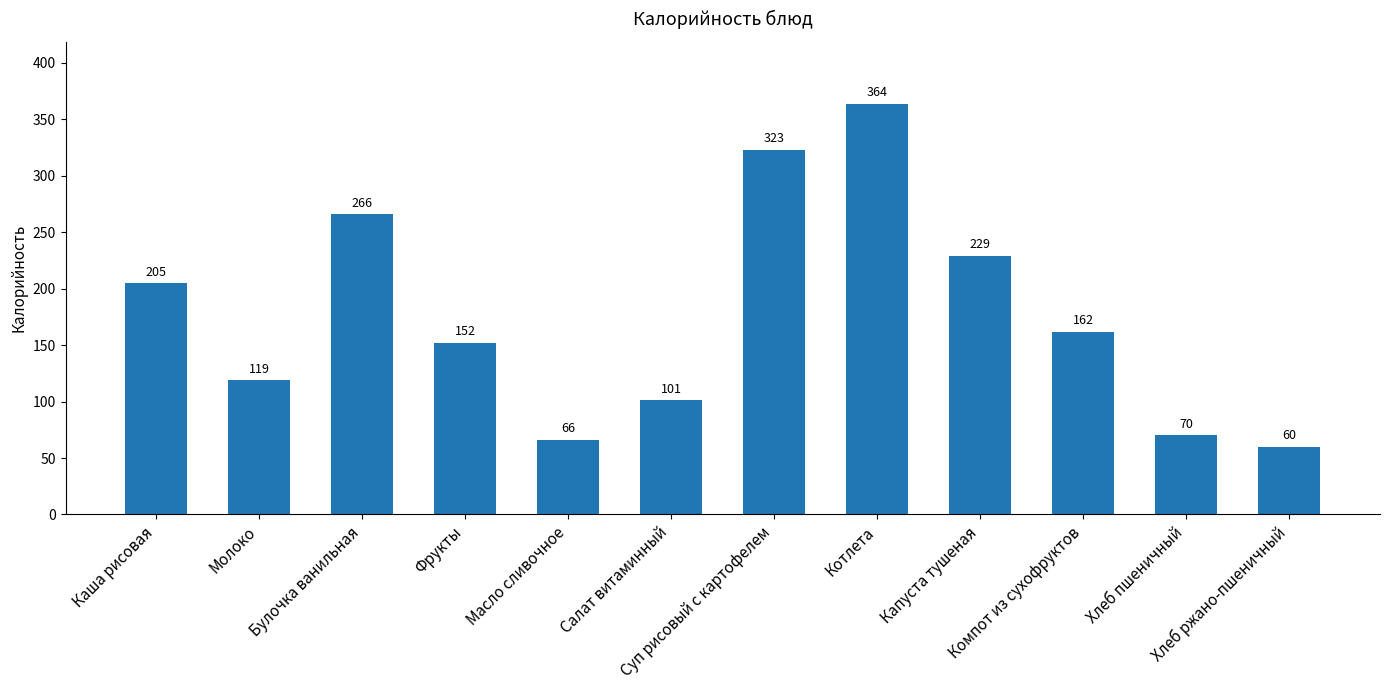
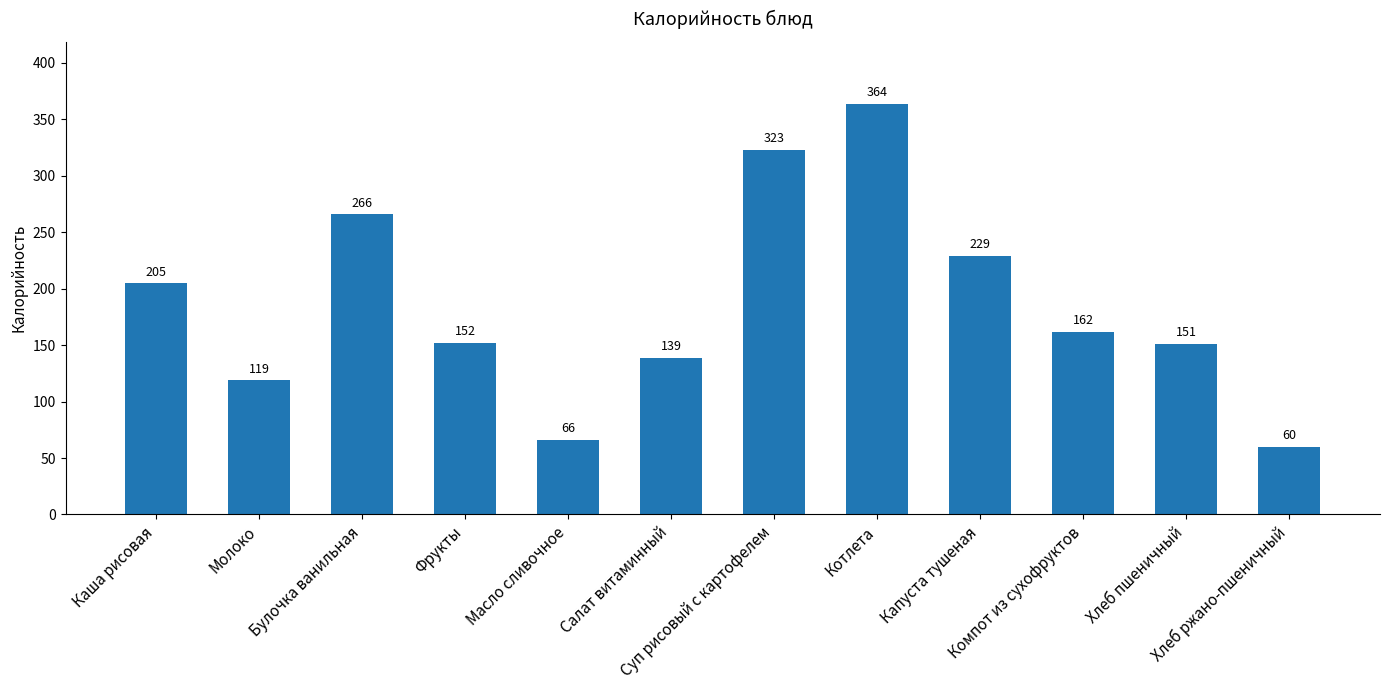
Салат витаминный: 101 -> 139
Хлеб пшеничный: 70 -> 151
